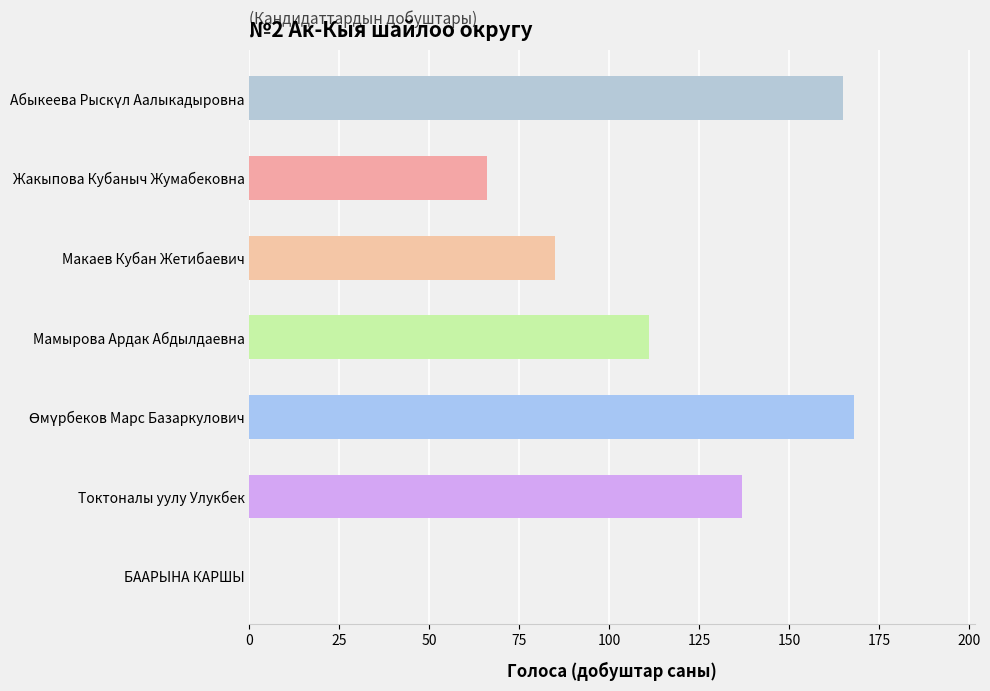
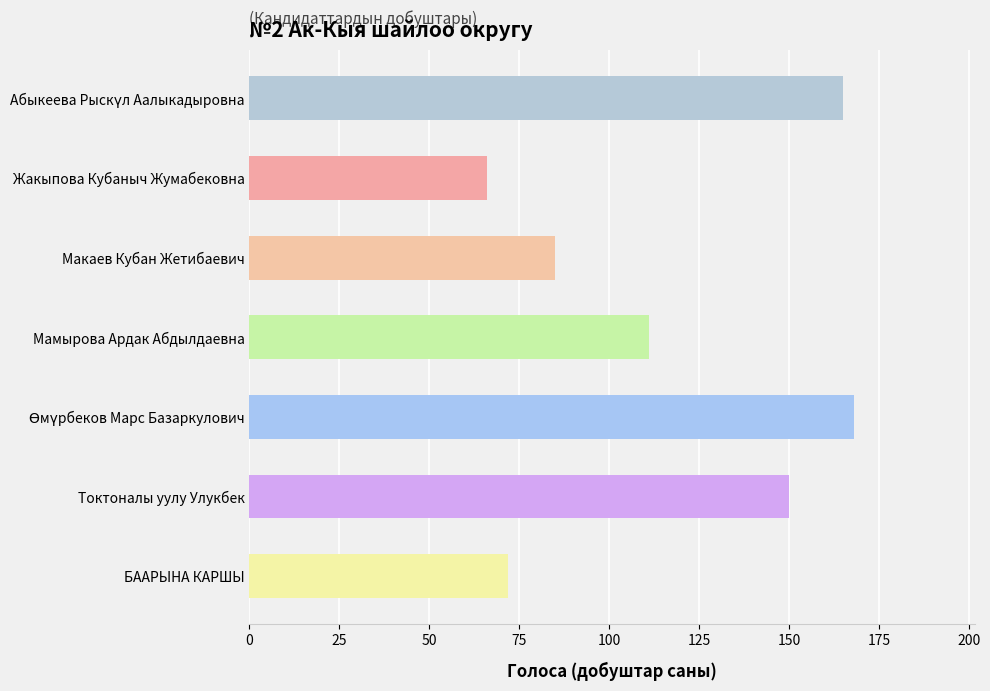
Токтоналы уулу Улукбек: 137 -> 150
БААРЫНА КАРШЫ: 0 -> 72
